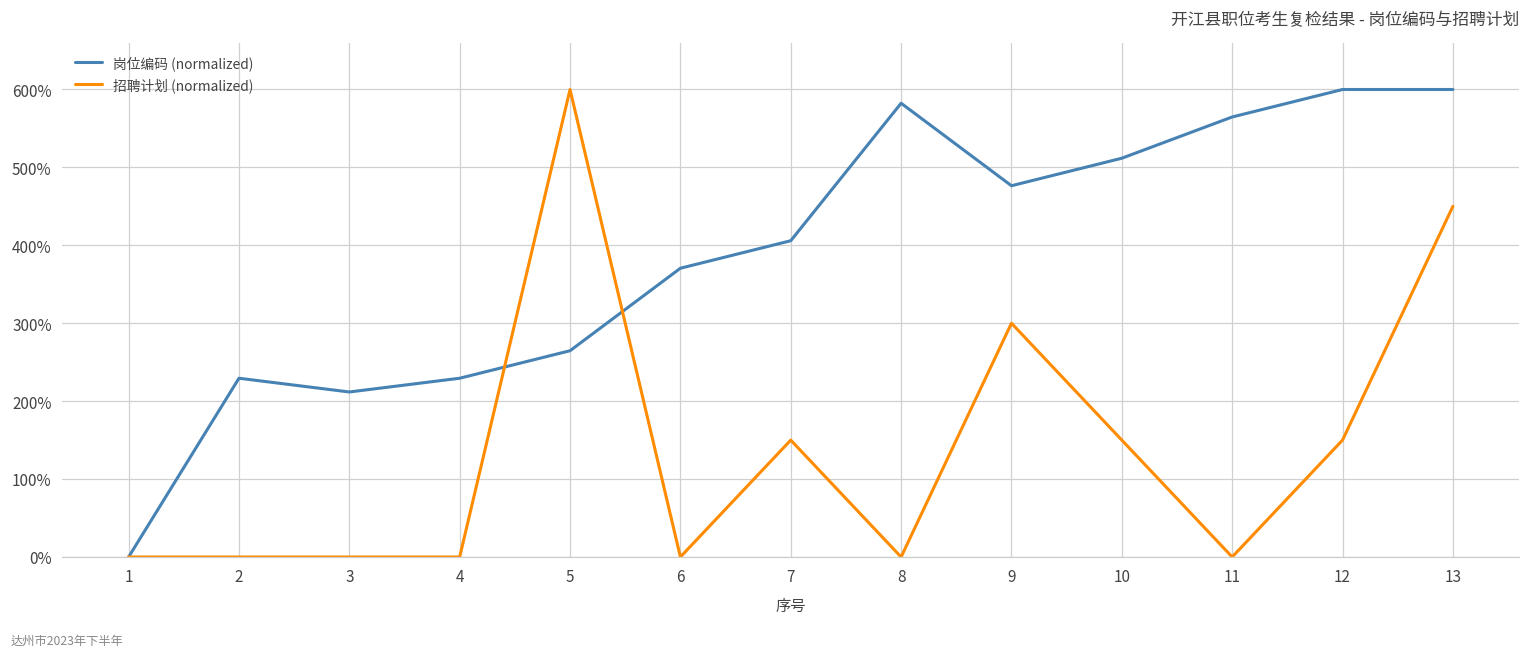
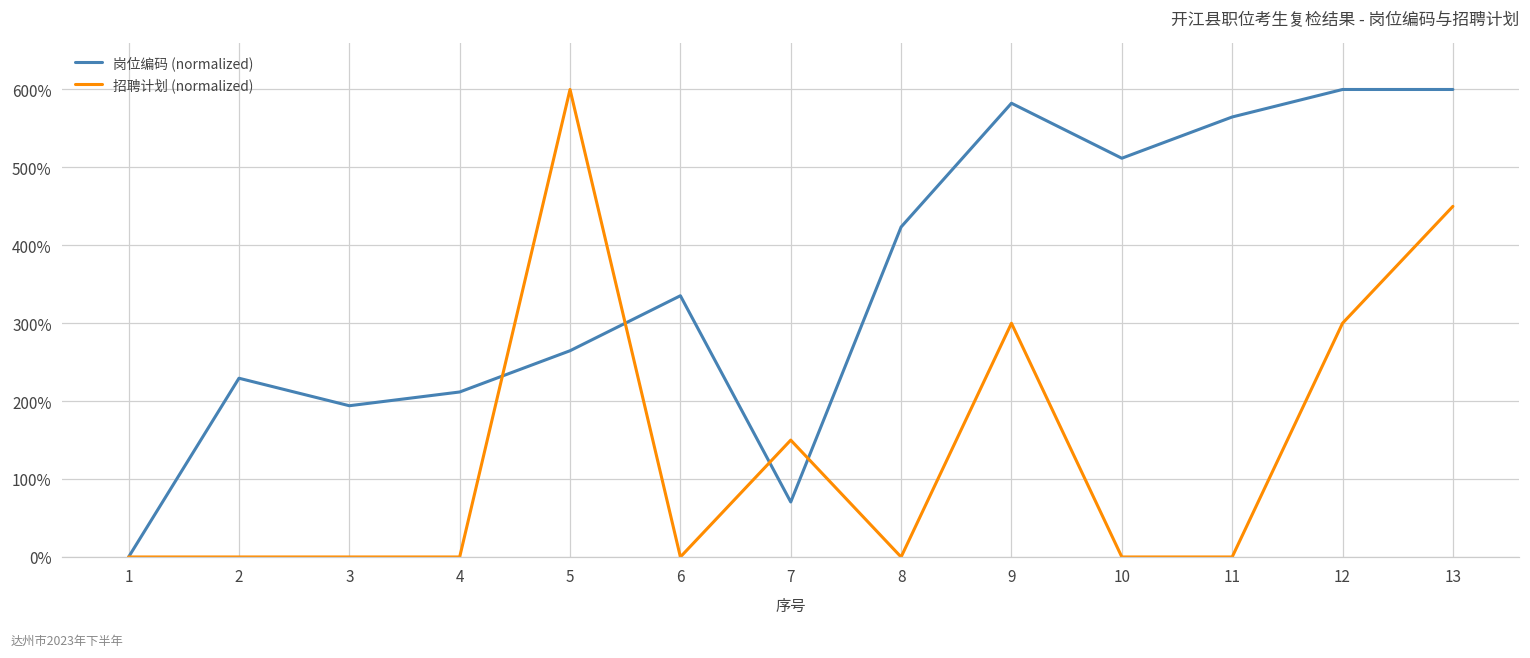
岗位编码 (normalized), 3: 210% -> 190%
岗位编码 (normalized), 4: 230% -> 210%
岗位编码 (normalized), 6: 370% -> 340%
岗位编码 (normalized), 7: 410% -> 70%
岗位编码 (normalized), 8: 580% -> 420%
岗位编码 (normalized), 9: 480% -> 580%
招聘计划 (normalized), 10: 150% -> 0%
招聘计划 (normalized), 12: 150% -> 300%
